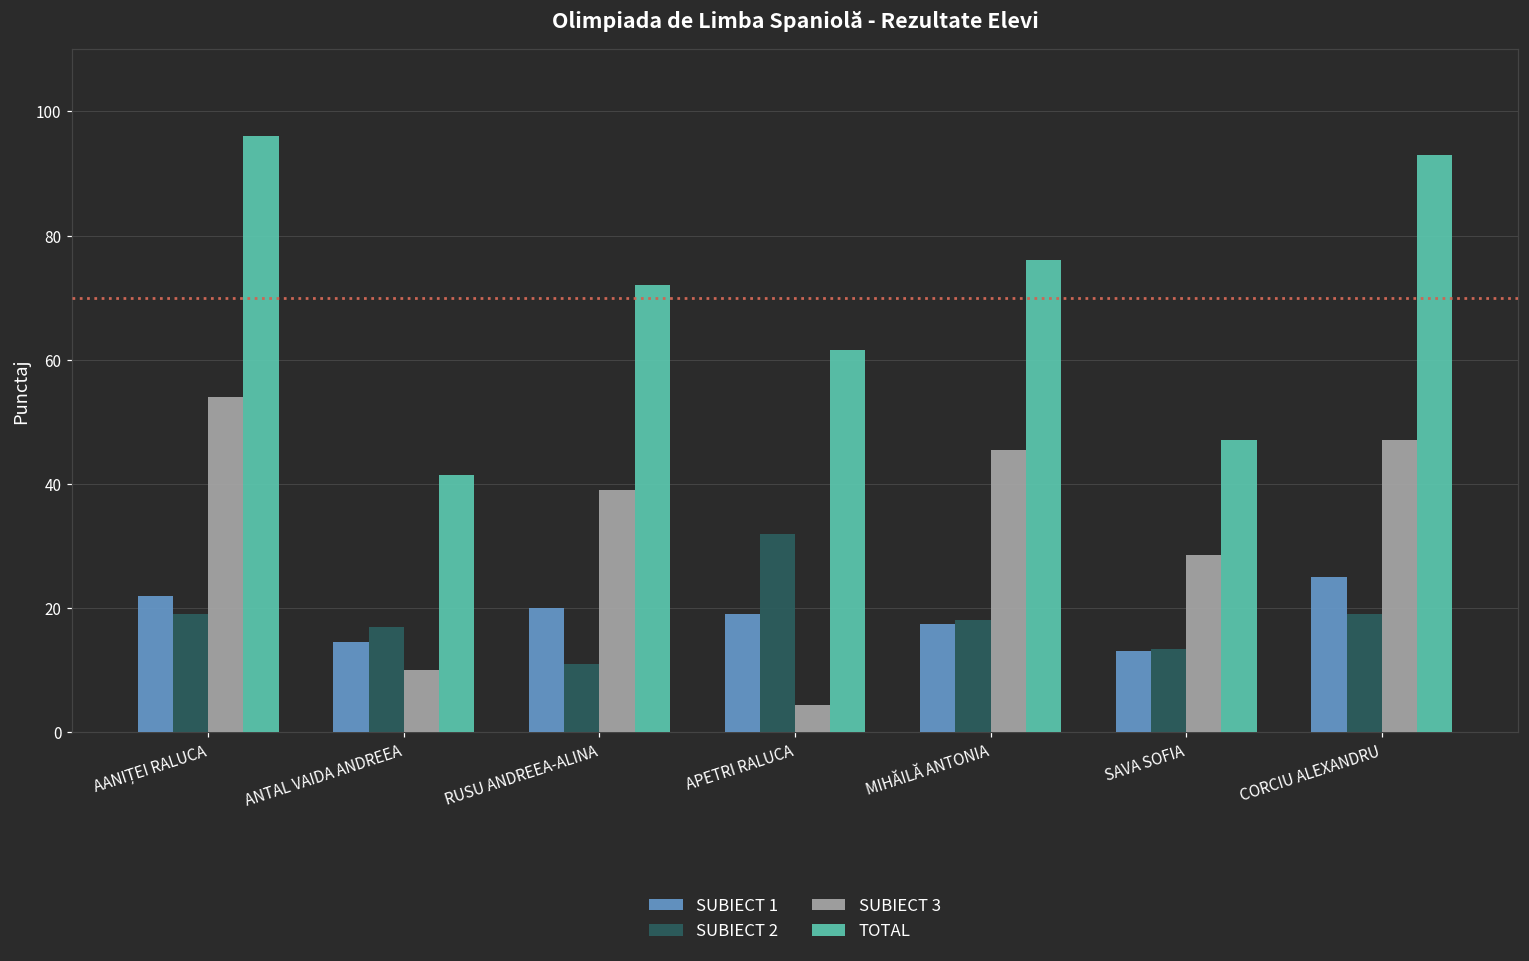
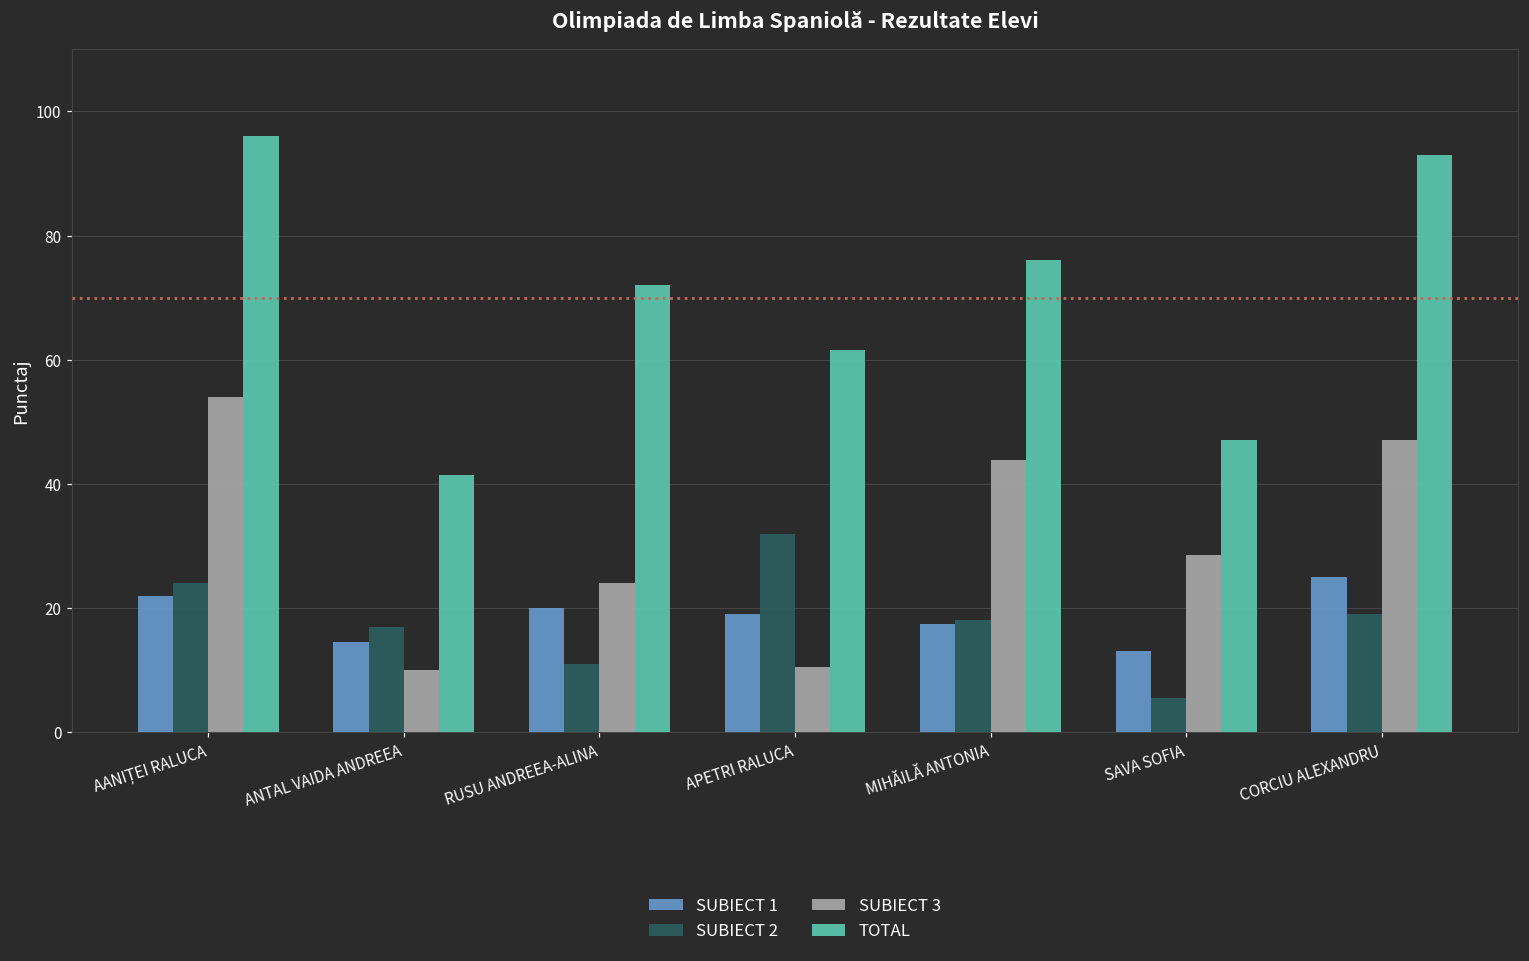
SUBIECT 2, AANIȚEI RALUCA: 19 -> 24
SUBIECT 3, RUSU ANDREEA-ALINA: 39 -> 24
SUBIECT 3, APETRI RALUCA: 4 -> 11
SUBIECT 3, MIHĂILĂ ANTONIA: 46 -> 44
SUBIECT 2, SAVA SOFIA: 13 -> 6
